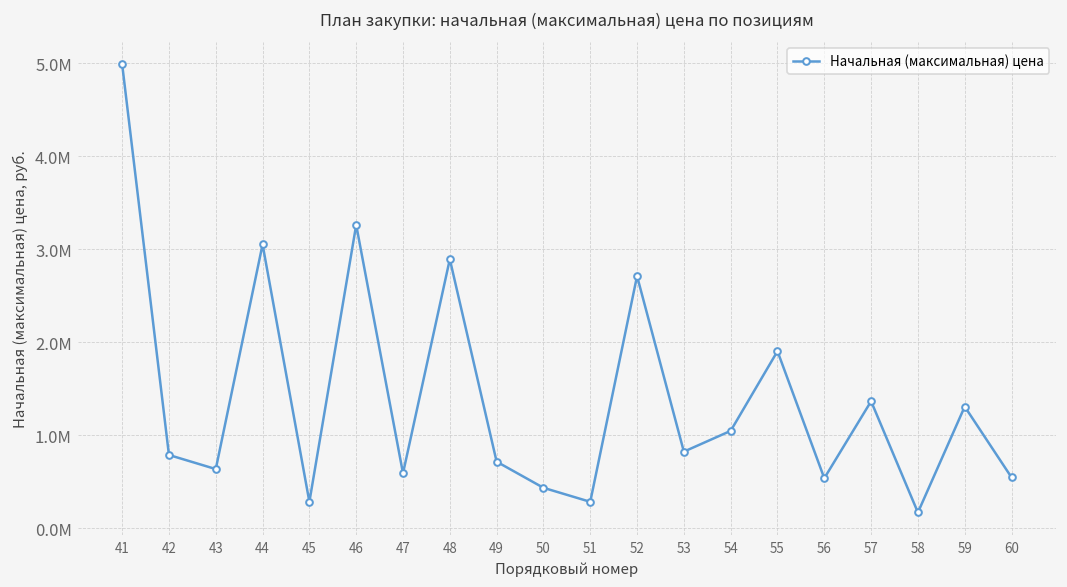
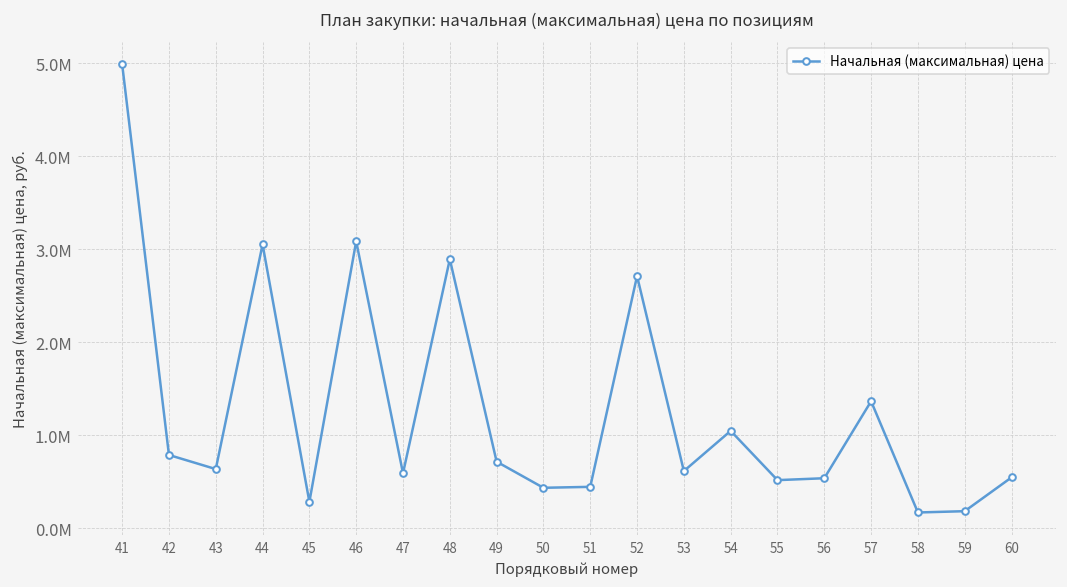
46: 3300000 -> 3100000
51: 300000 -> 400000
53: 800000 -> 600000
55: 1900000 -> 500000
59: 1300000 -> 200000
